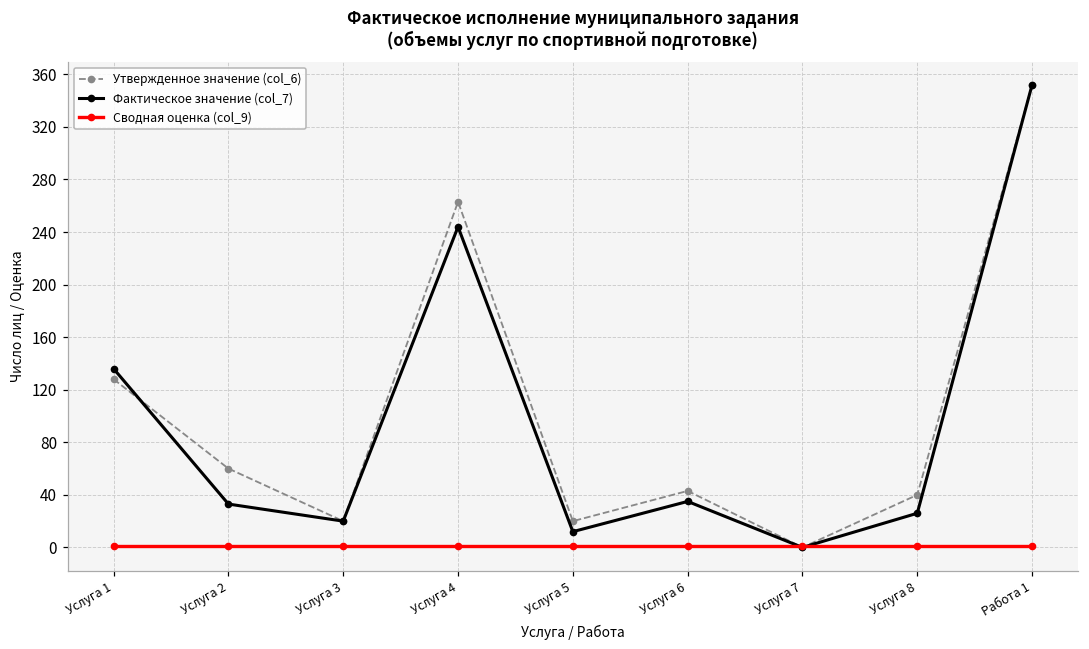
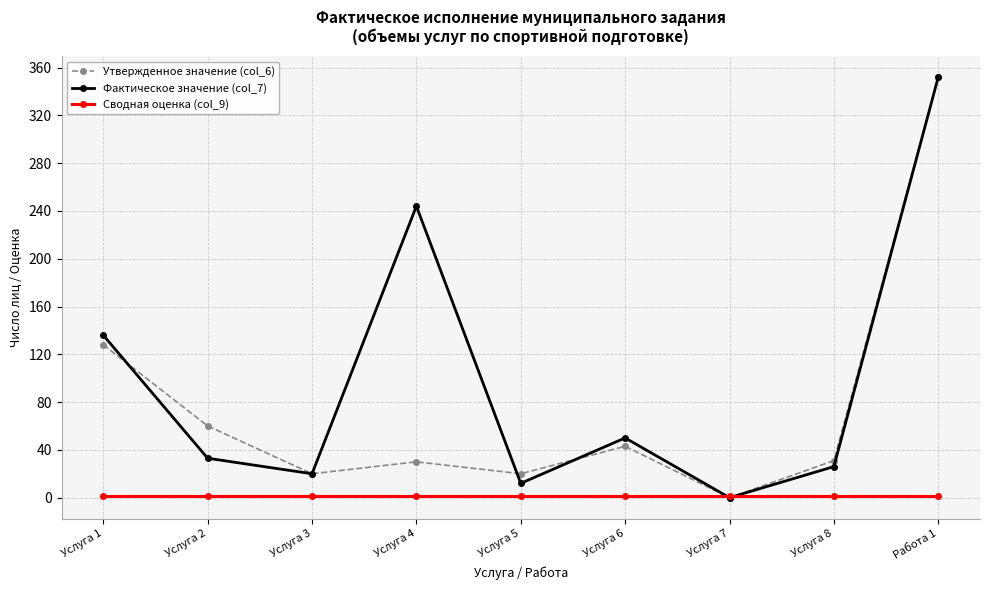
Утвержденное значение (col_6), Услуга 4: 263 -> 30
Фактическое значение (col_7), Услуга 6: 35 -> 50
Утвержденное значение (col_6), Услуга 8: 40 -> 31
